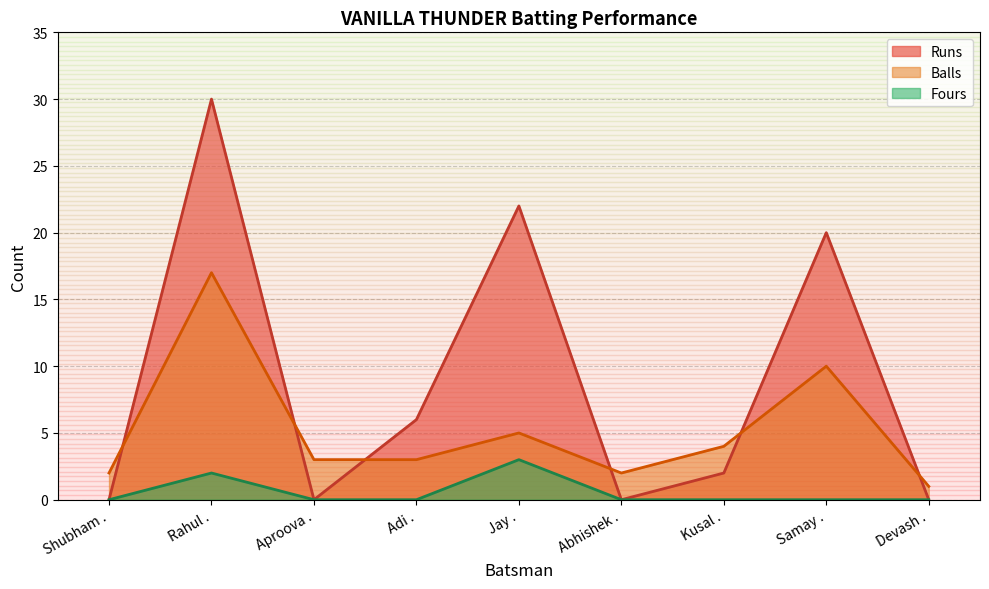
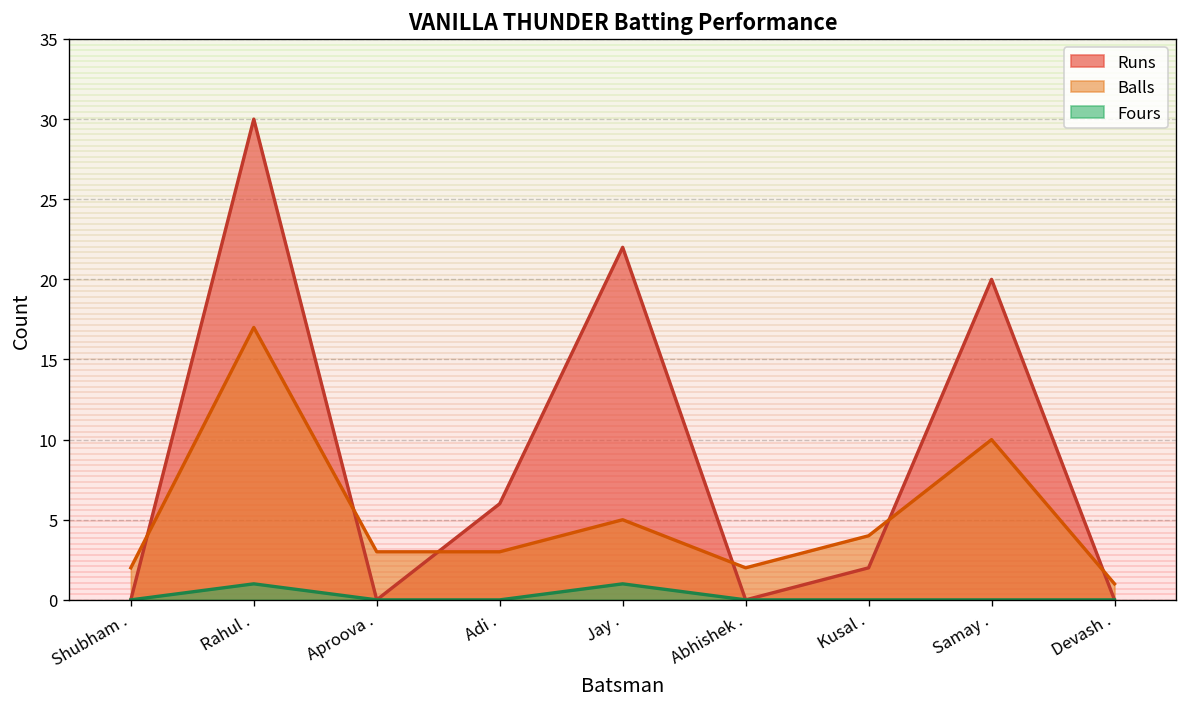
Fours, Rahul .: 2 -> 1
Fours, Jay .: 3 -> 1
